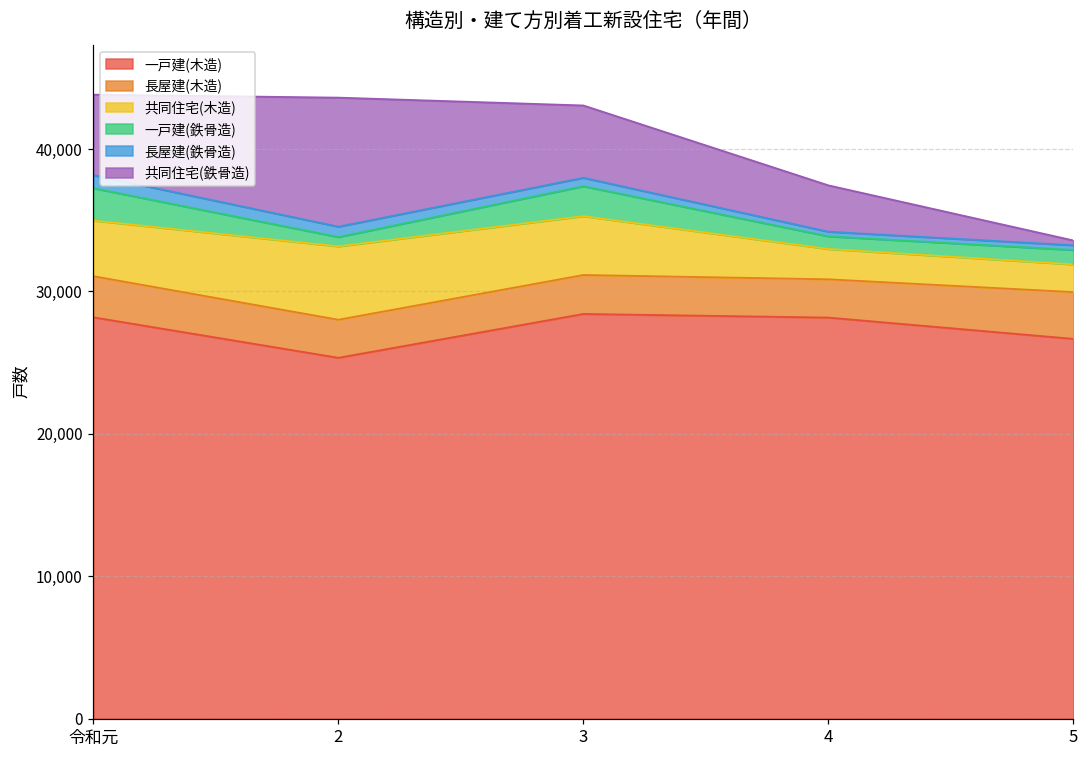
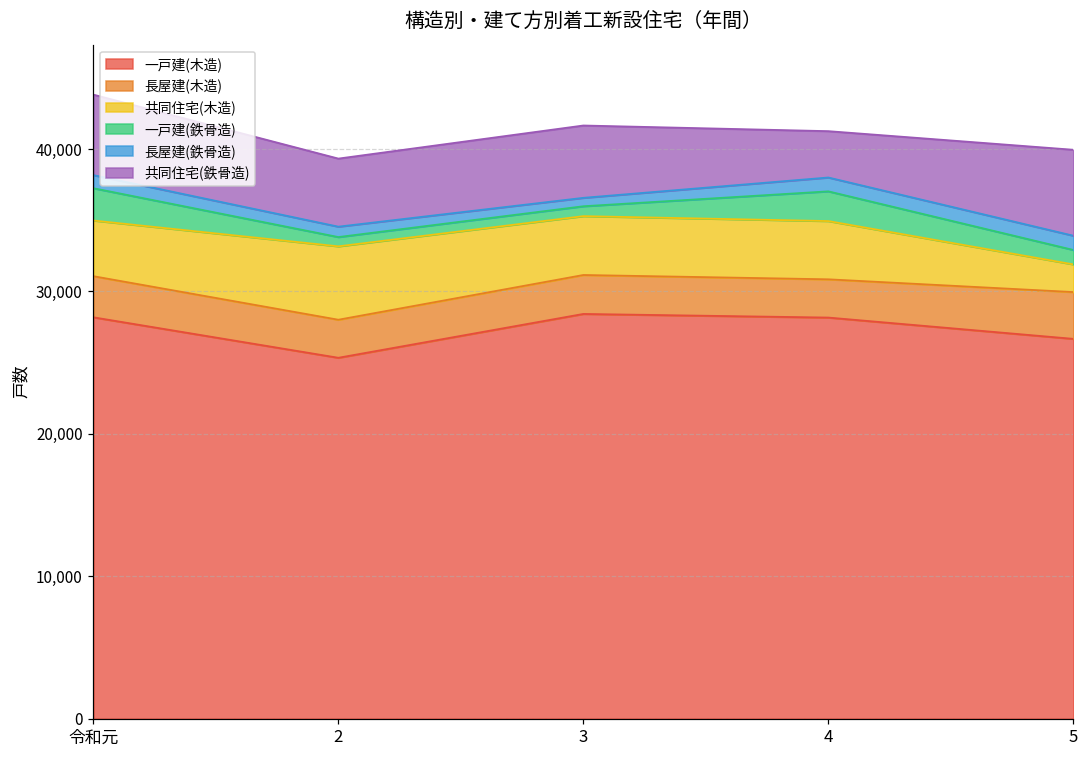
共同住宅(鉄骨造), 2: 9,100 -> 4,800
一戸建(鉄骨造), 3: 2,100 -> 700
共同住宅(木造), 4: 2,100 -> 4,100
一戸建(鉄骨造), 4: 900 -> 2,100
長屋建(鉄骨造), 4: 300 -> 1,000
長屋建(鉄骨造), 5: 300 -> 1,000
共同住宅(鉄骨造), 5: 300 -> 6,000
